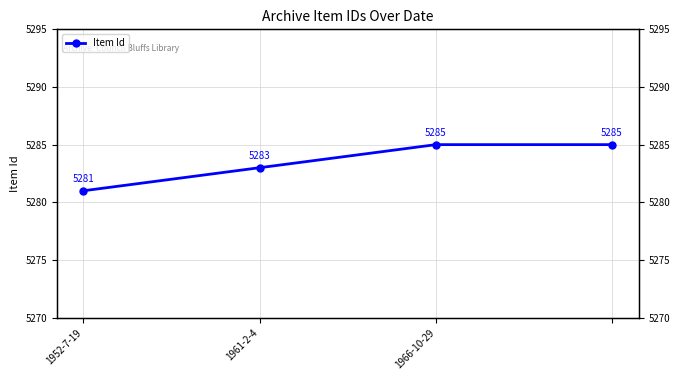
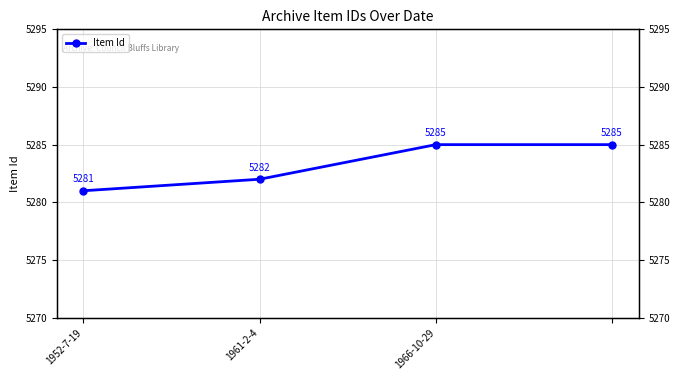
1961-2-4: 5283 -> 5282
